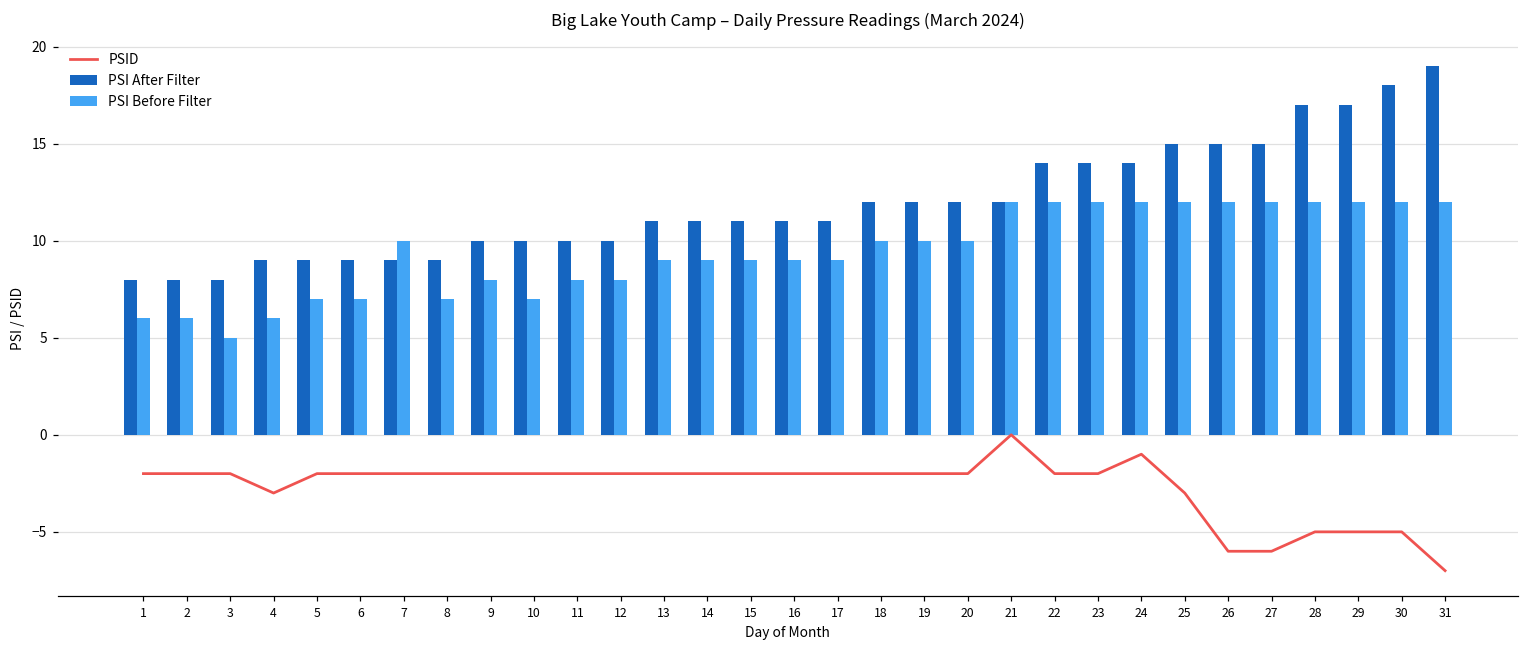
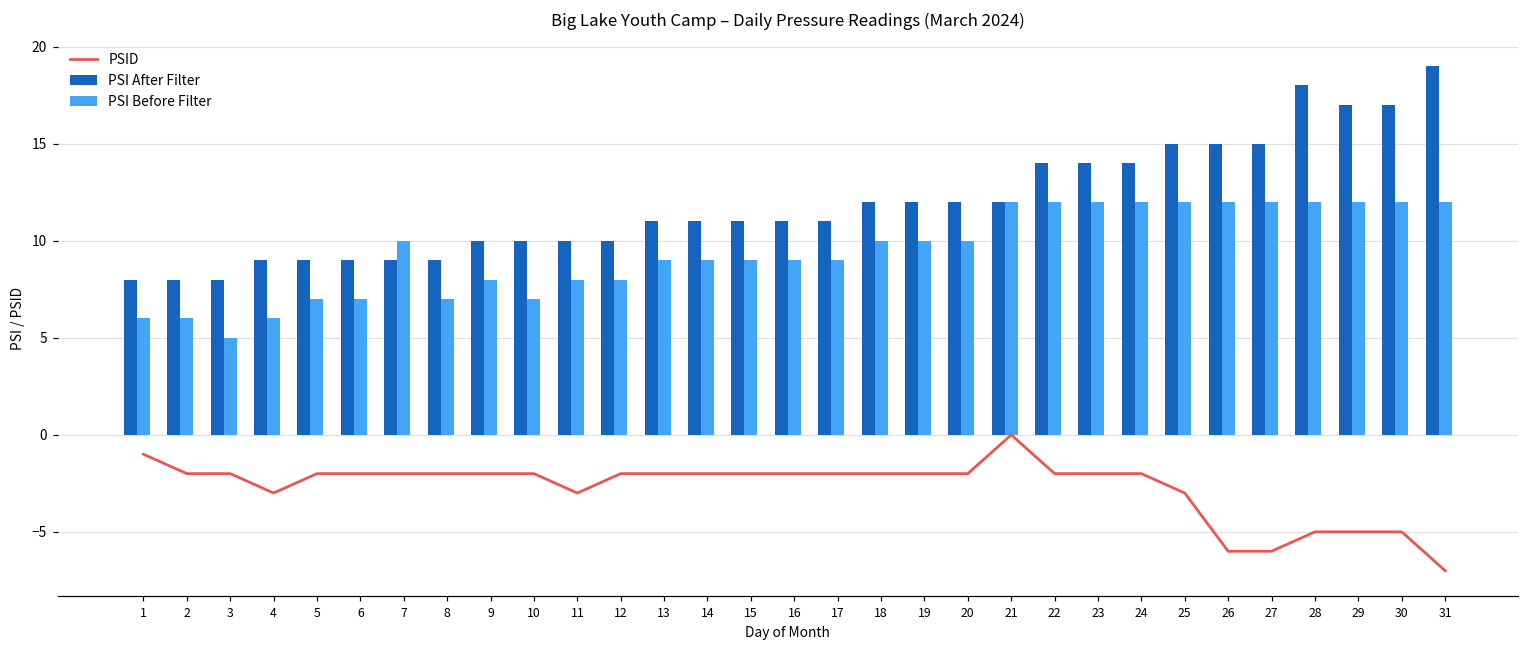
PSID, 1: -2 -> -1
PSID, 11: -2 -> -3
PSID, 24: -1 -> -2
PSI After Filter, 28: 17 -> 18
PSI After Filter, 30: 18 -> 17
